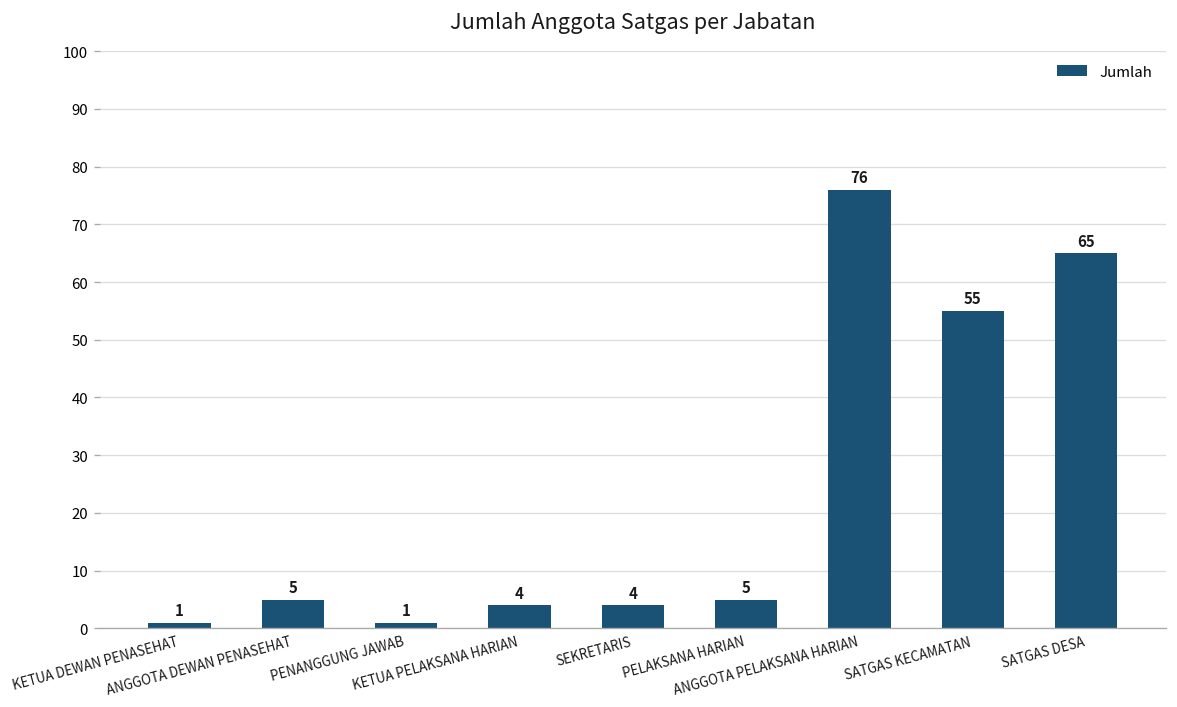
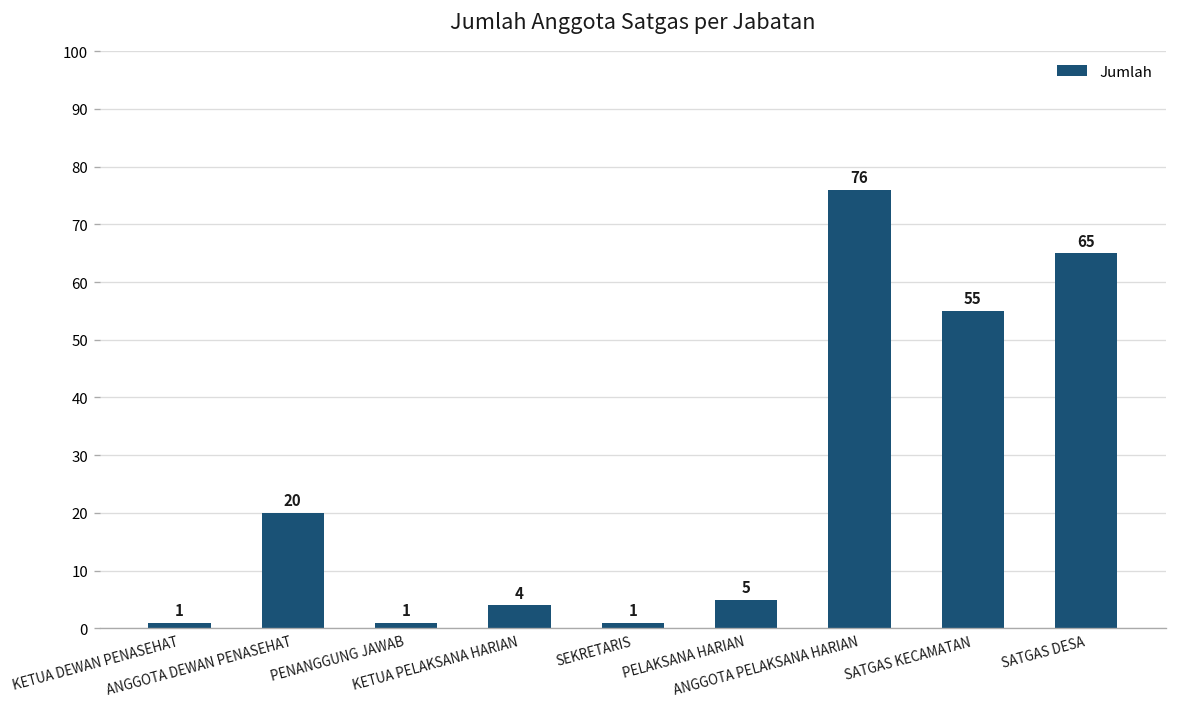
ANGGOTA DEWAN PENASEHAT: 5 -> 20
SEKRETARIS: 4 -> 1
